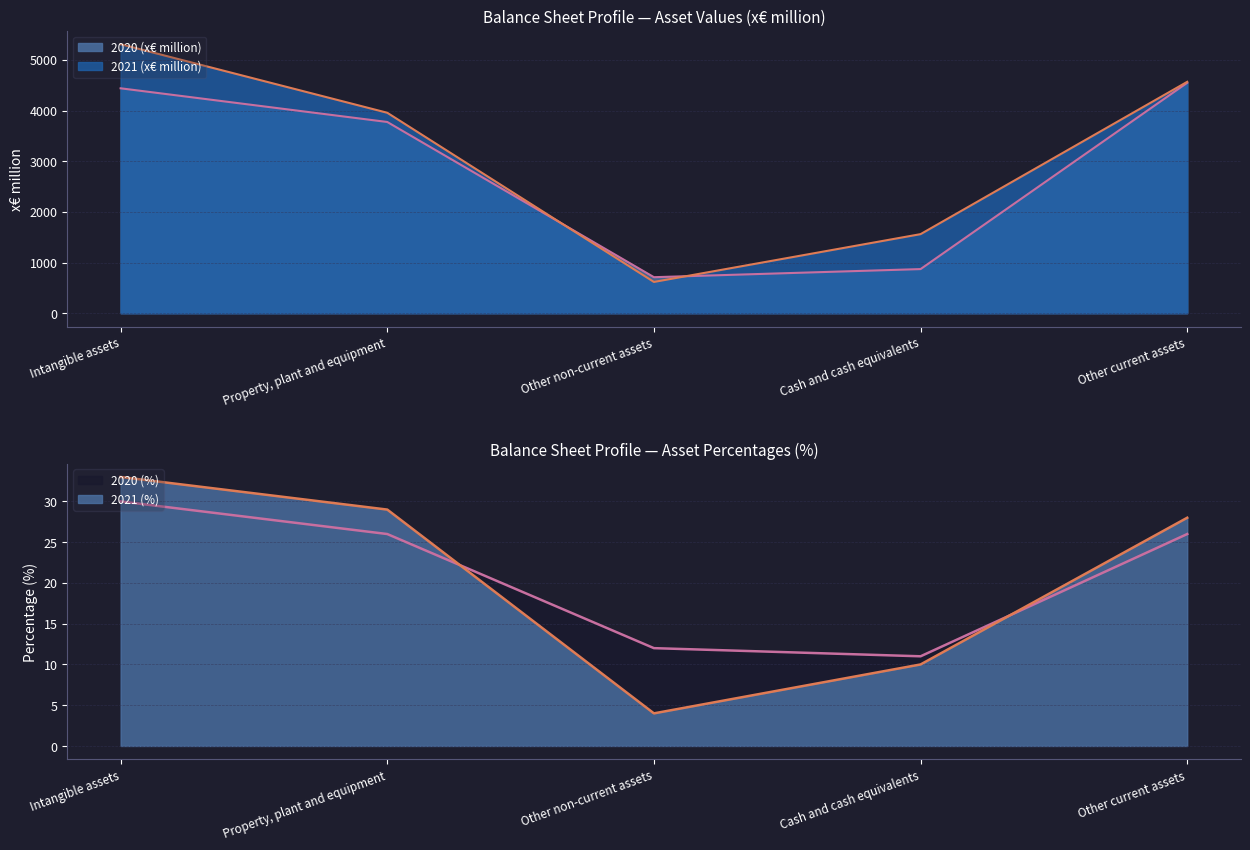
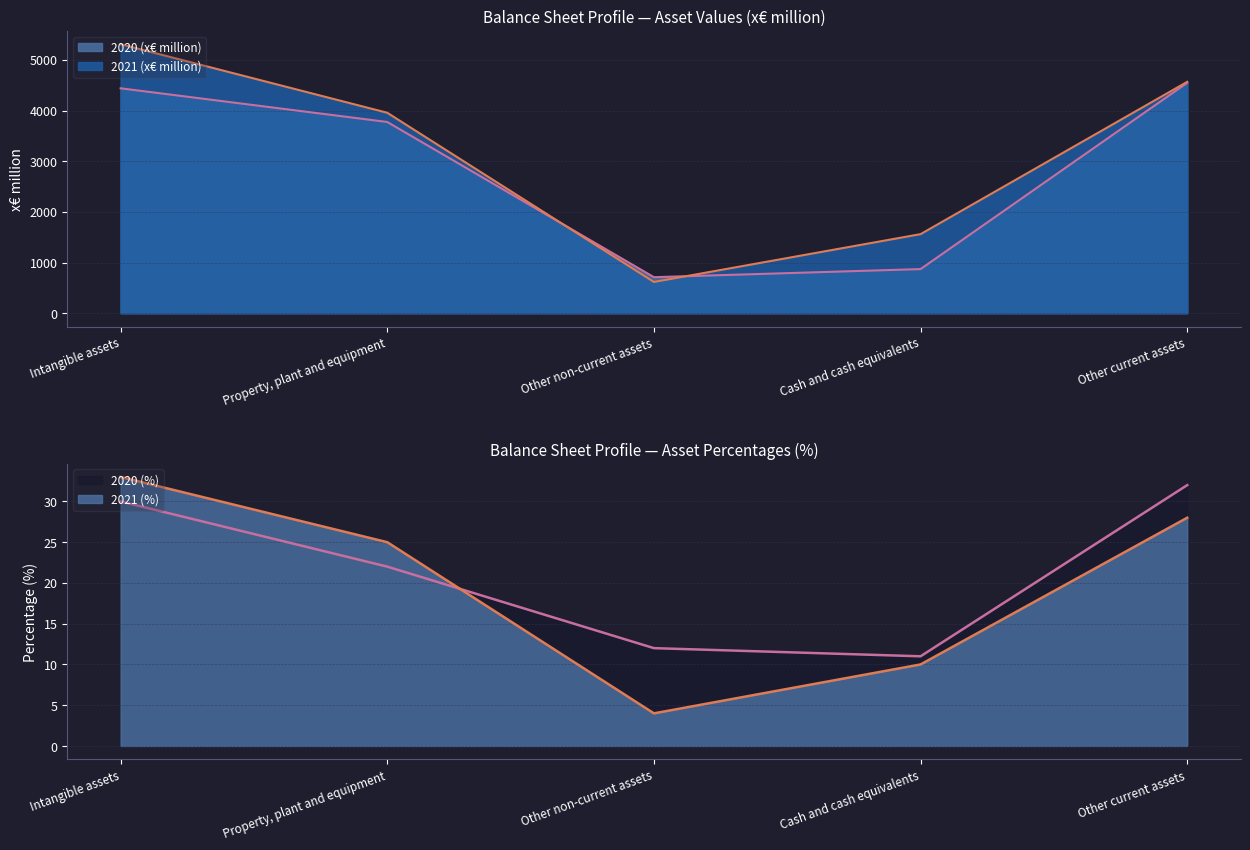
Balance Sheet Profile — Asset Percentages (%), 2020 (%), Property, plant and equipment: 26 -> 22
Balance Sheet Profile — Asset Percentages (%), 2021 (%), Property, plant and equipment: 29 -> 25
Balance Sheet Profile — Asset Percentages (%), 2020 (%), Other current assets: 26 -> 32
